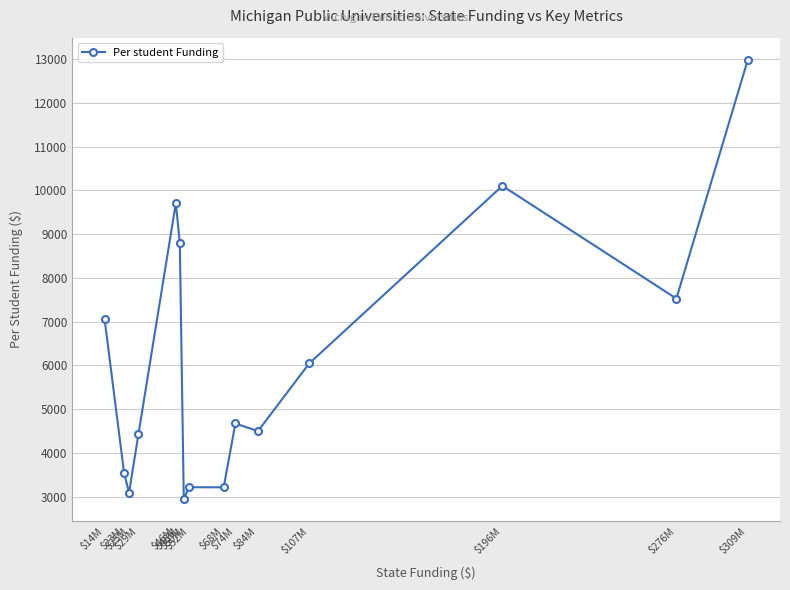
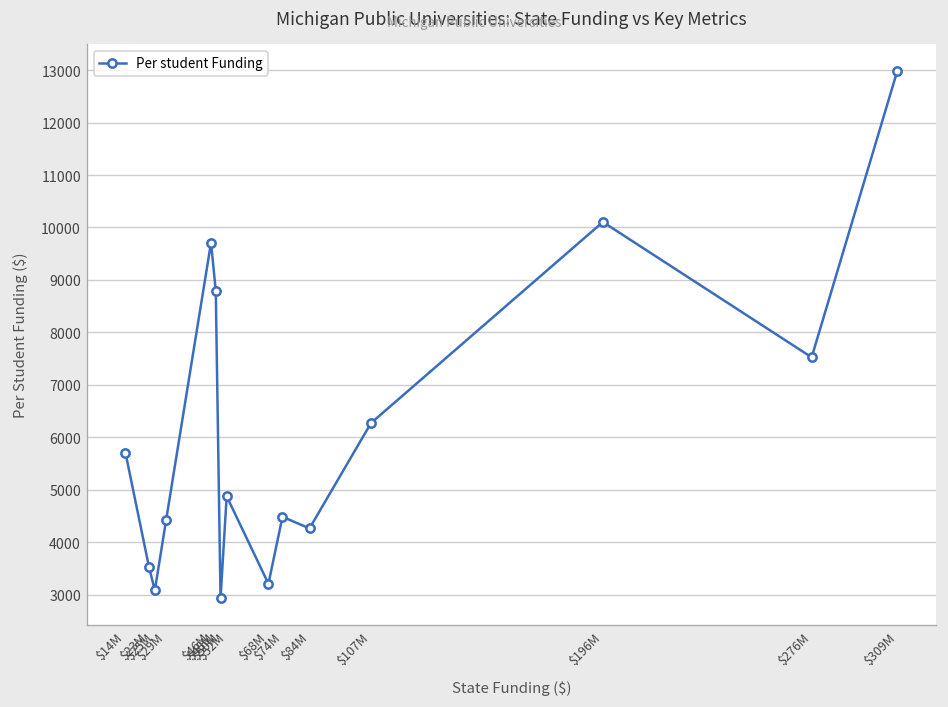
$14M: 7100 -> 5700
$52M: 3200 -> 4900
$74M: 4700 -> 4500
$84M: 4500 -> 4300
$107M: 6000 -> 6300
